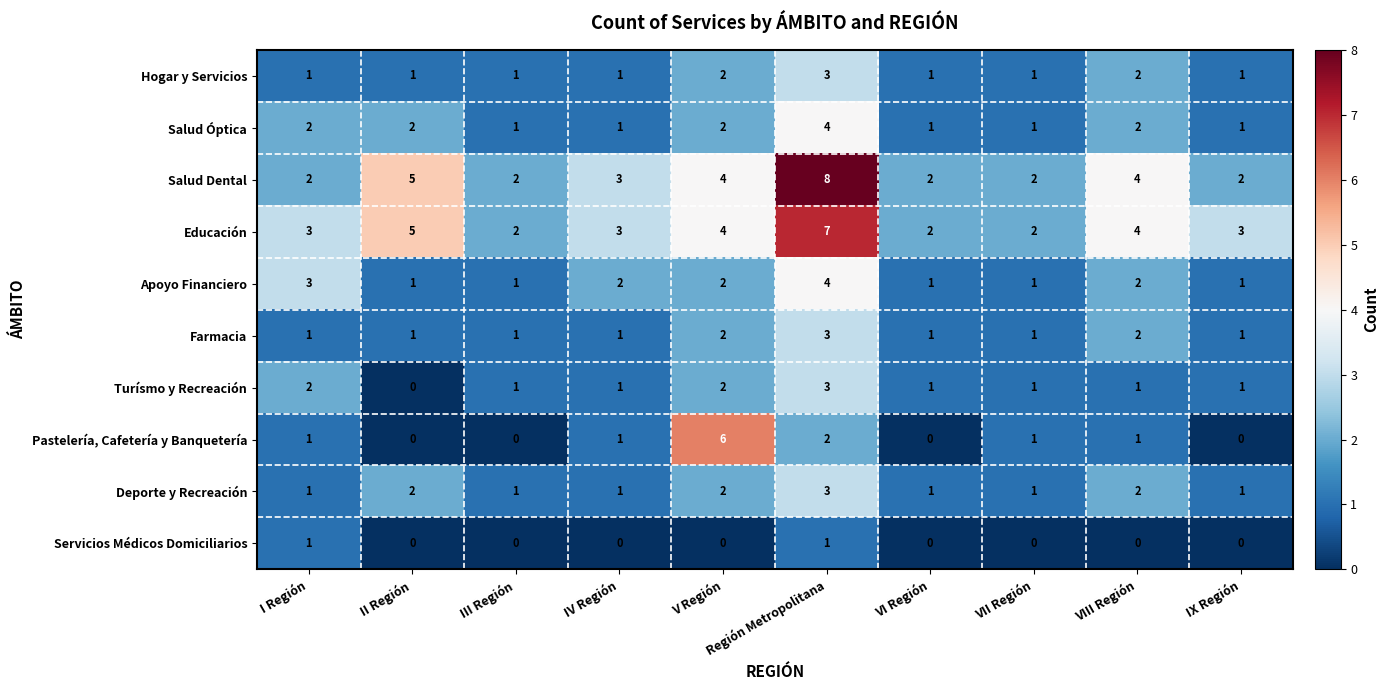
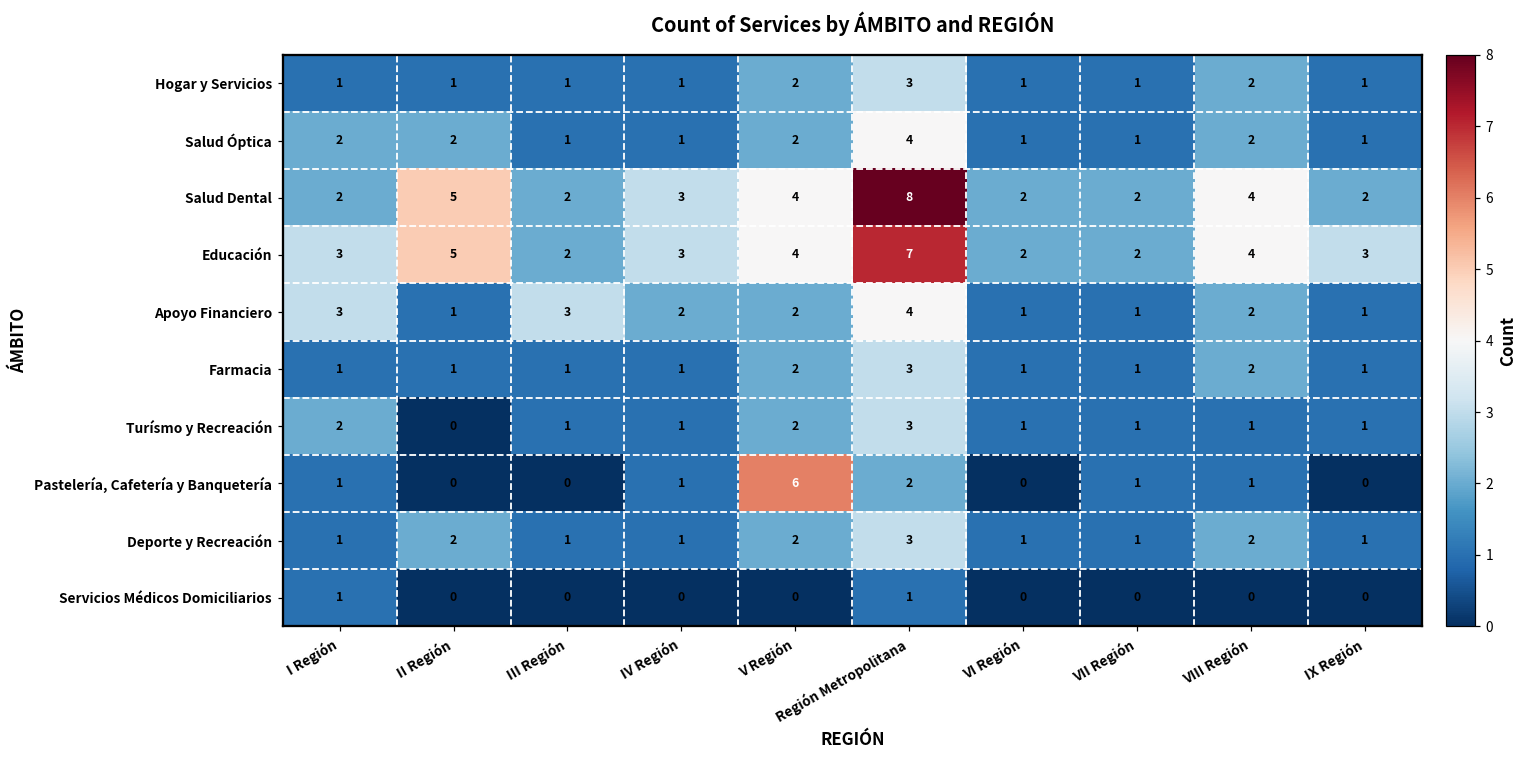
Apoyo Financiero, III Región: 1 -> 3
